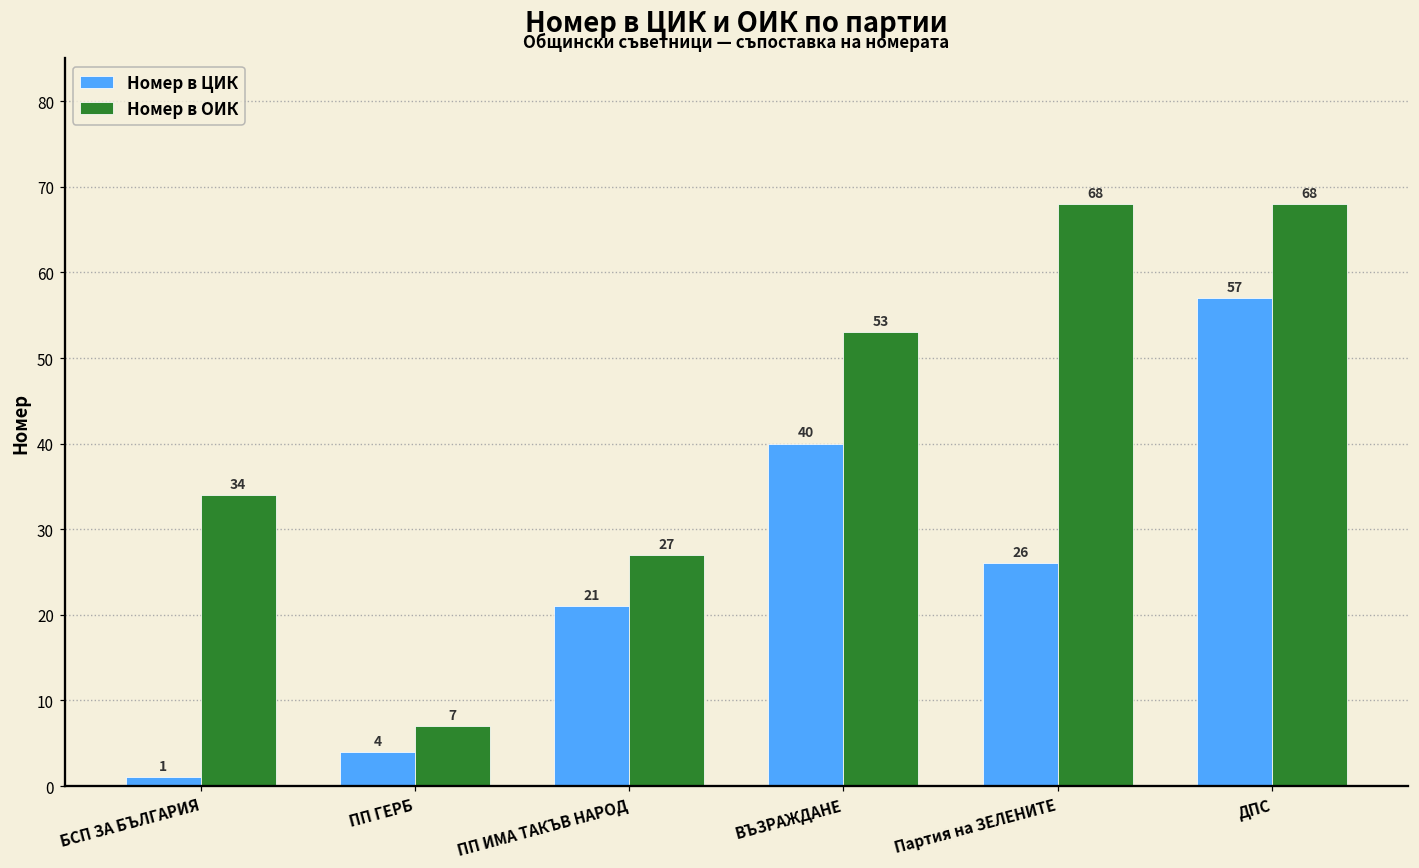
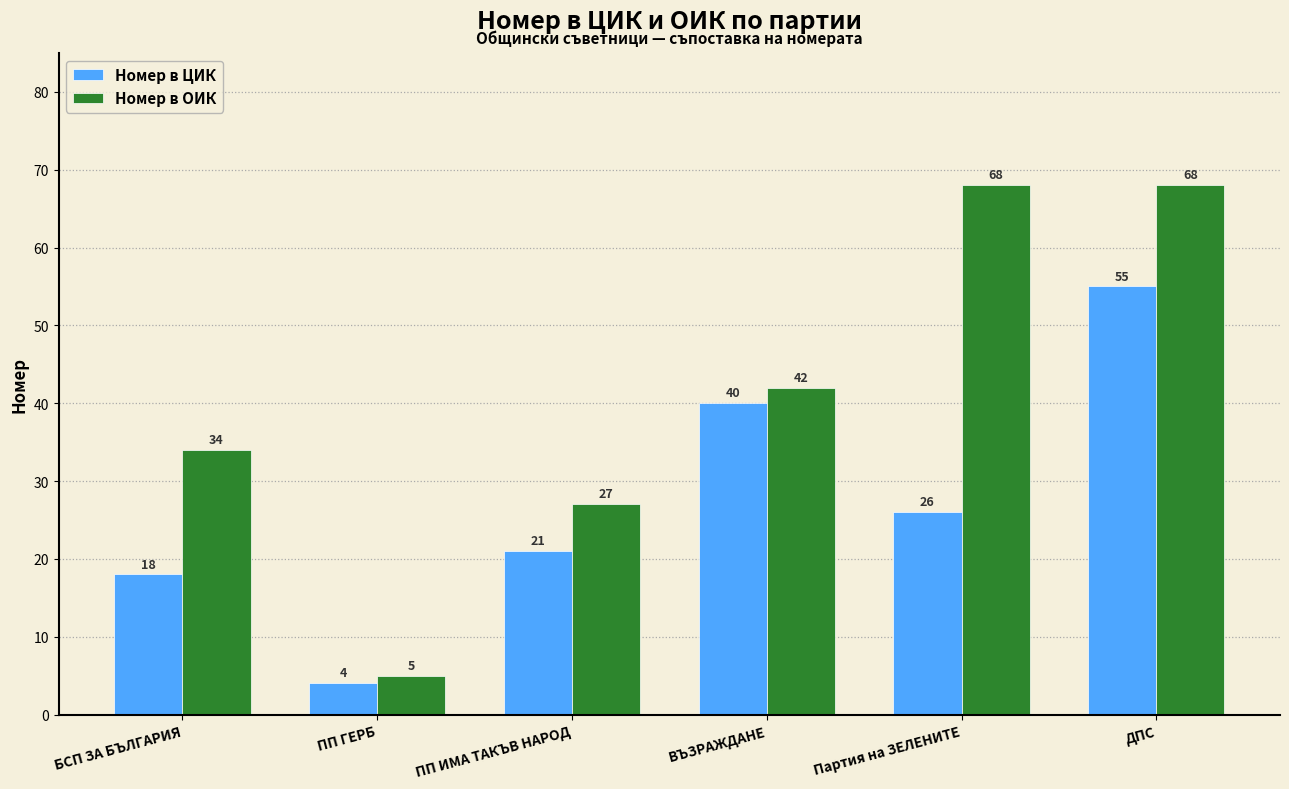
Номер в ЦИК, БСП ЗА БЪЛГАРИЯ: 1 -> 18
Номер в ОИК, ПП ГЕРБ: 7 -> 5
Номер в ОИК, ВЪЗРАЖДАНЕ: 53 -> 42
Номер в ЦИК, ДПС: 57 -> 55
